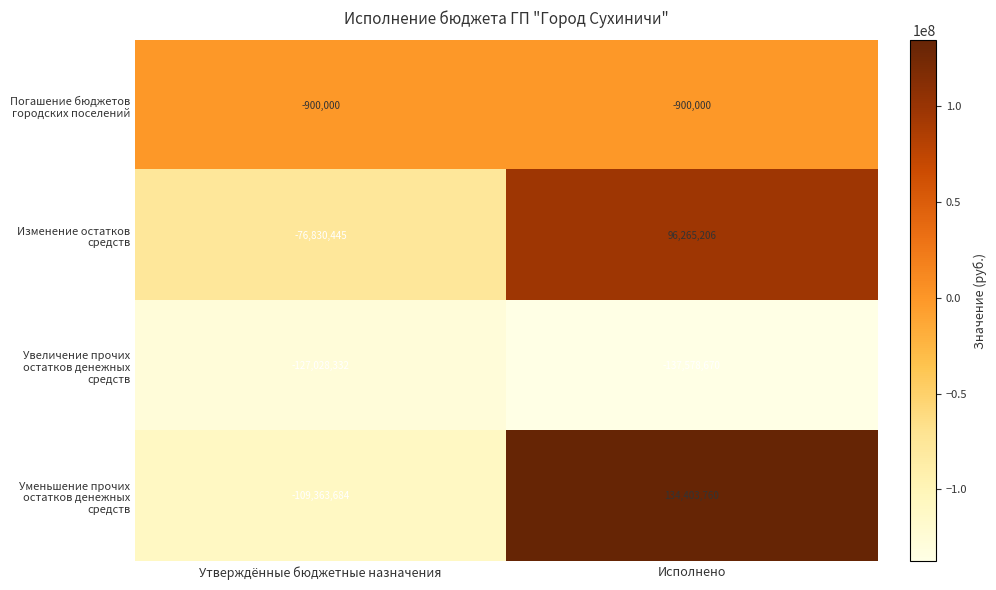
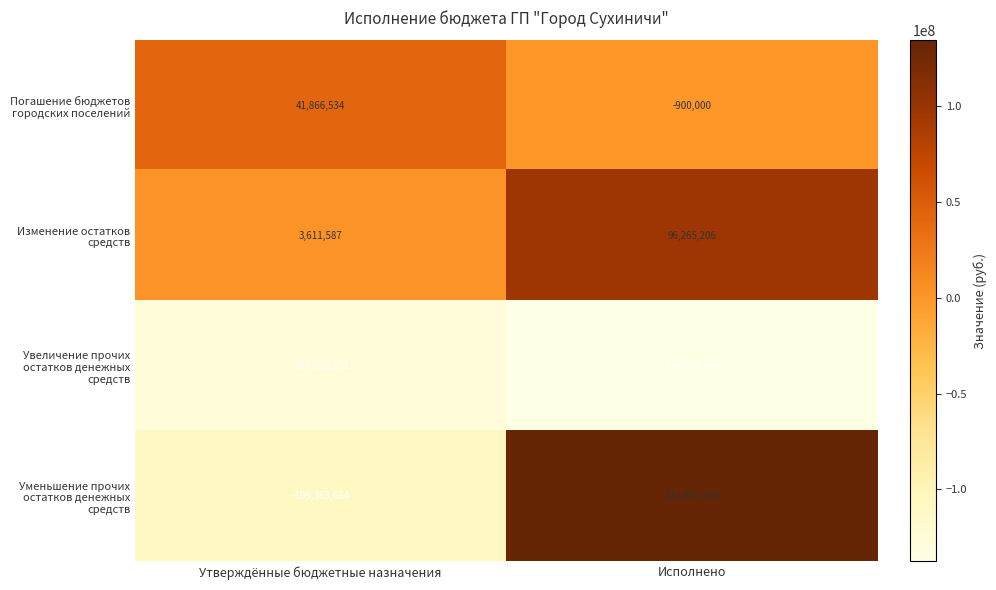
Погашение бюджетов городских поселений, Утверждённые бюджетные назначения: -900,000 -> 41,866,534
Изменение остатков средств, Утверждённые бюджетные назначения: -76,830,445 -> 3,611,587
